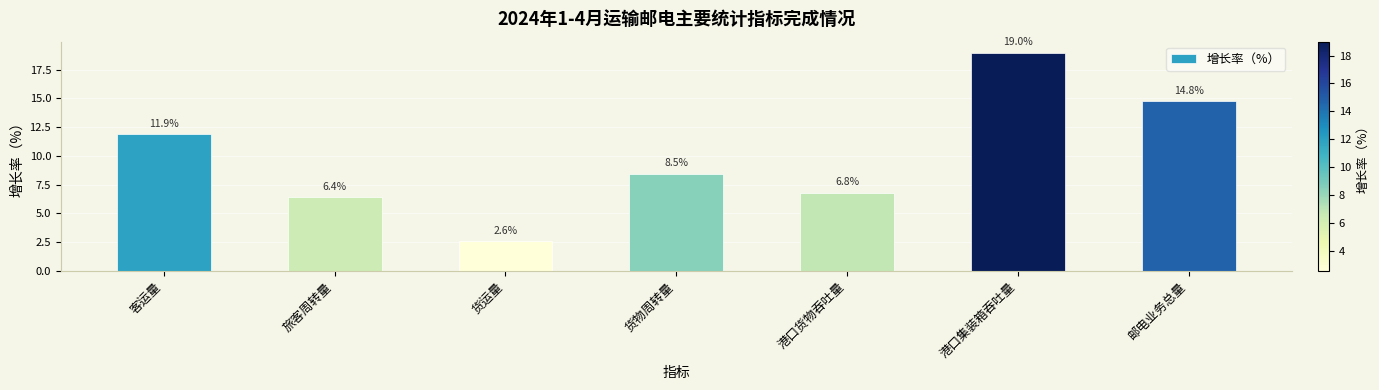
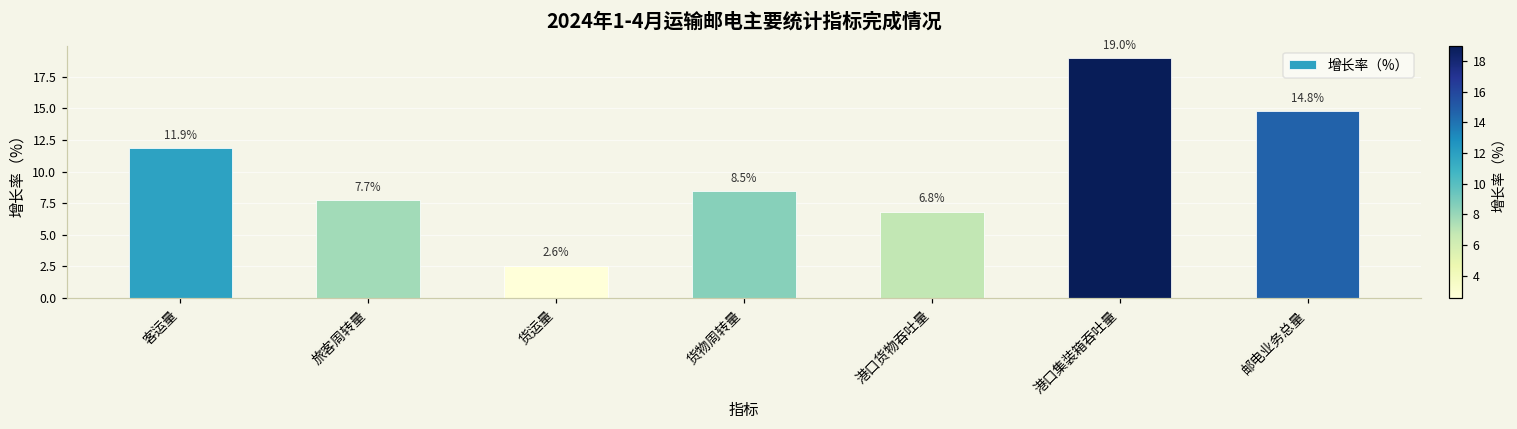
旅客周转量: 6.4% -> 7.7%
